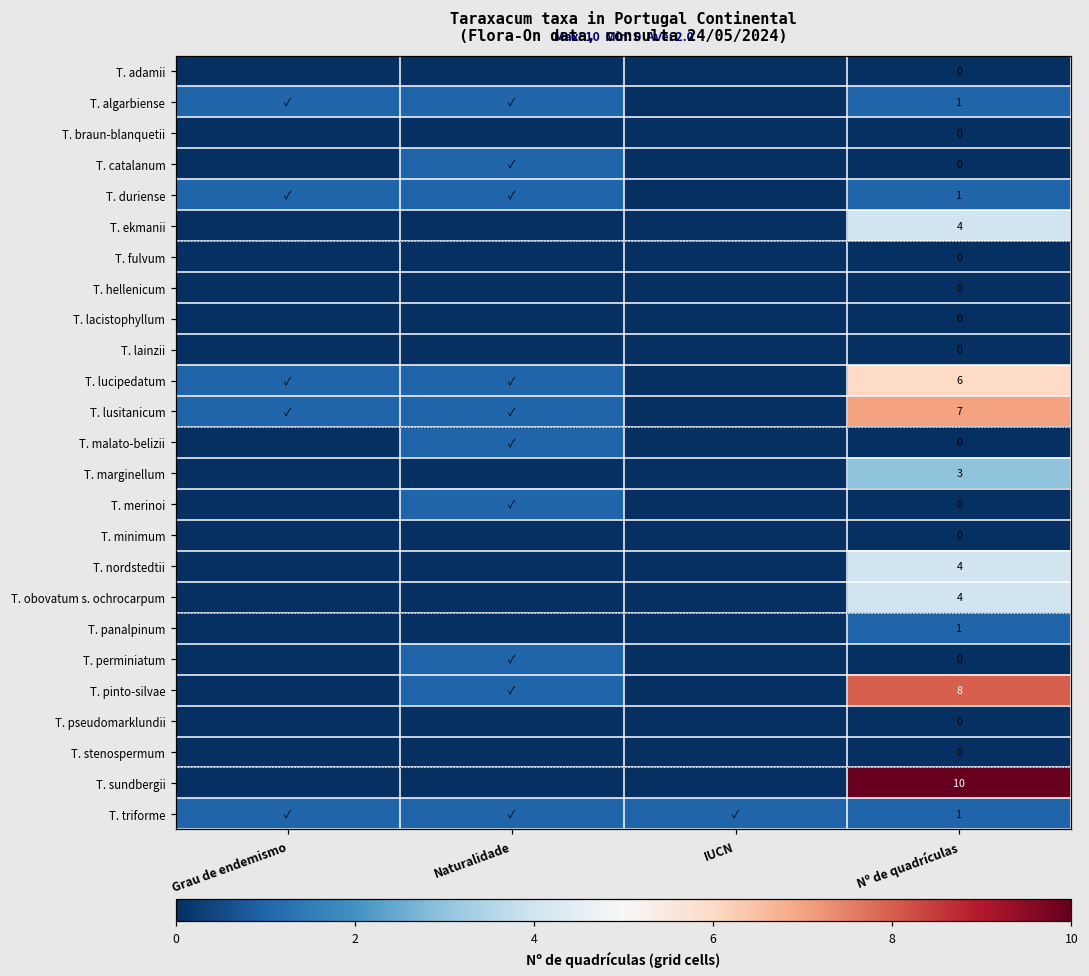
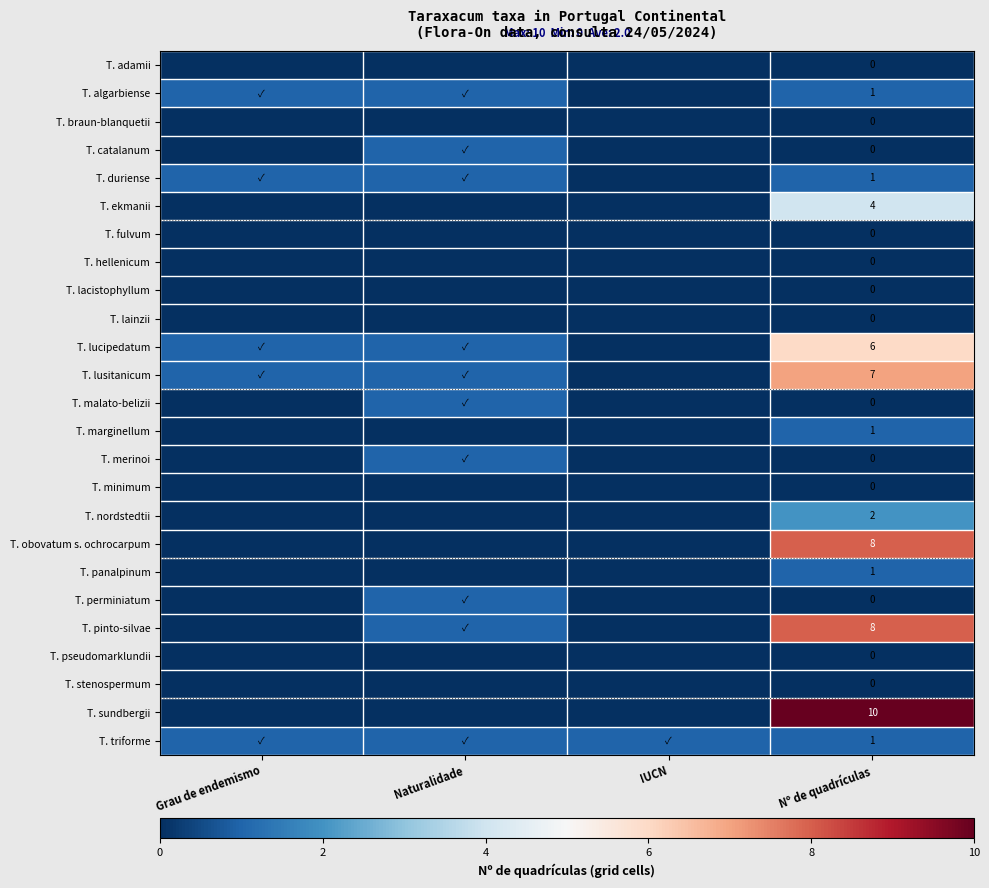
T. marginellum, Nº de quadrículas: 3 -> 1
T. nordstedtii, Nº de quadrículas: 4 -> 2
T. obovatum s. ochrocarpum, Nº de quadrículas: 4 -> 8
